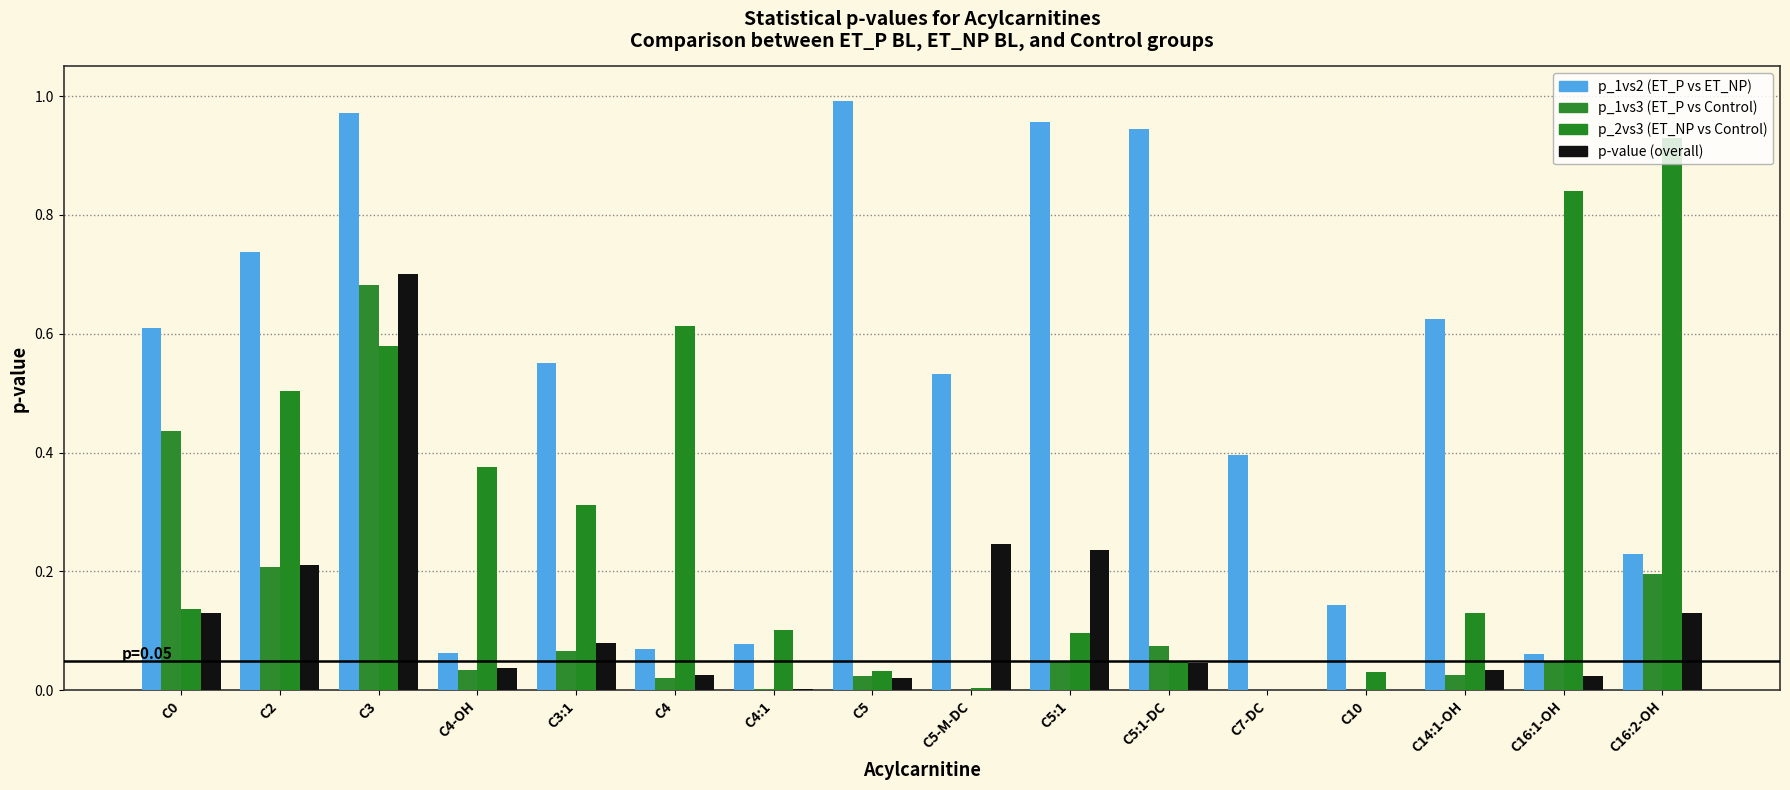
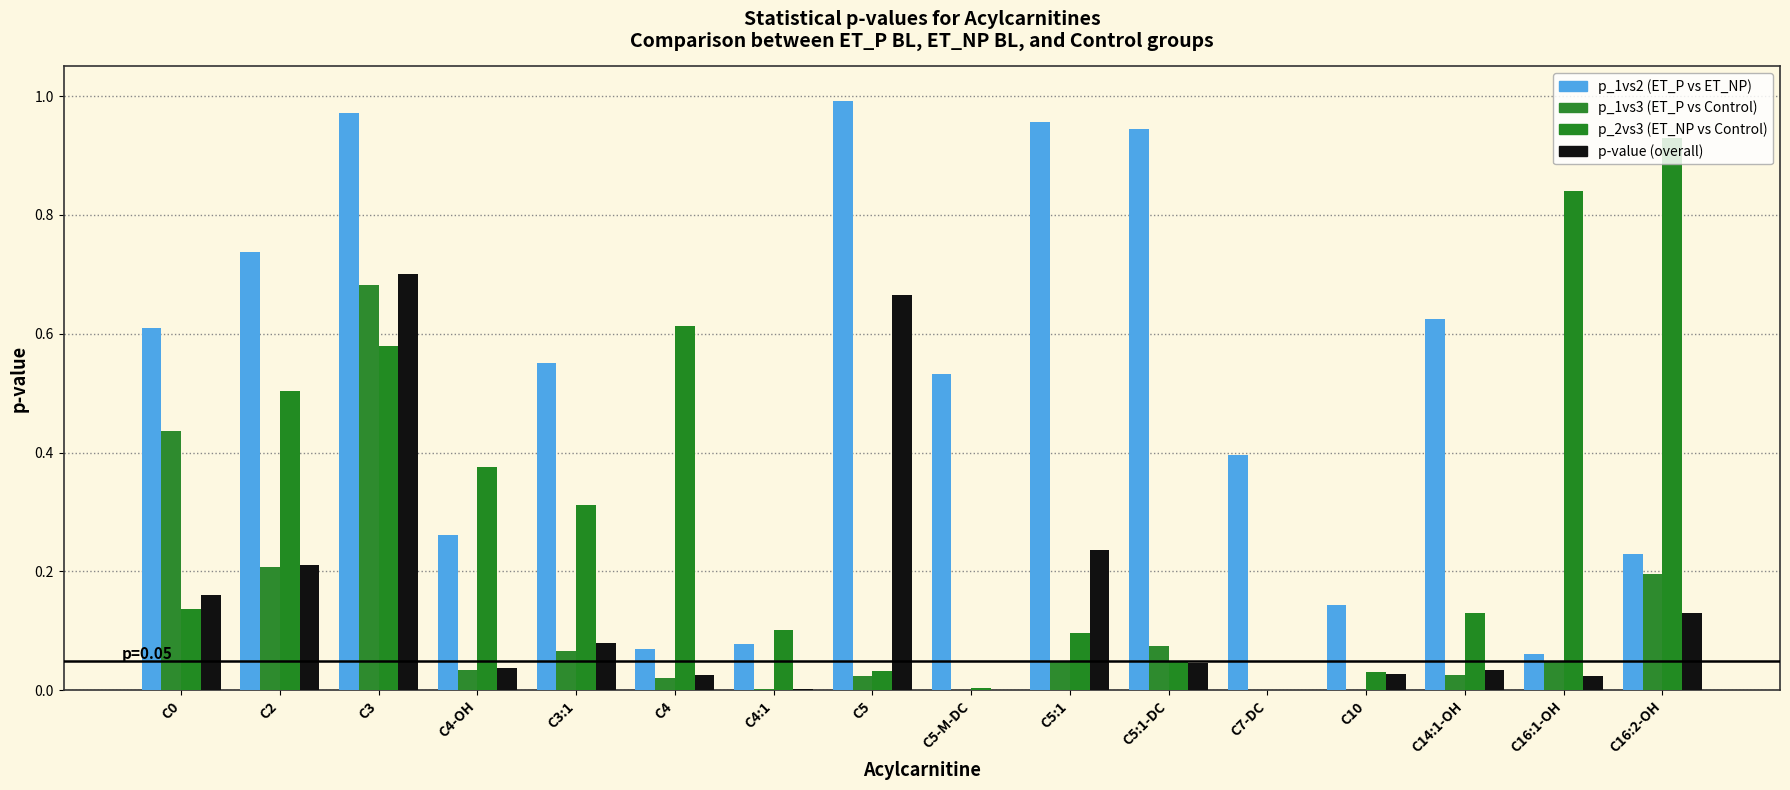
p-value (overall), C0: 0.13 -> 0.16
p_1vs2 (ET_P vs ET_NP), C4-OH: 0.06 -> 0.26
p-value (overall), C5: 0.02 -> 0.67
p-value (overall), C5-M-DC: 0.25 -> 0.00
p-value (overall), C10: 0.00 -> 0.03
